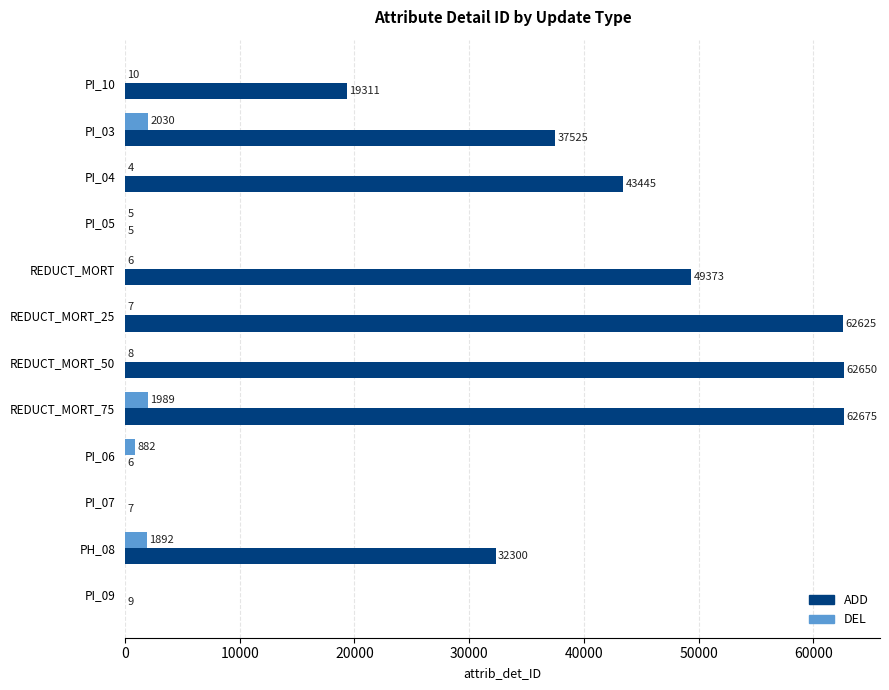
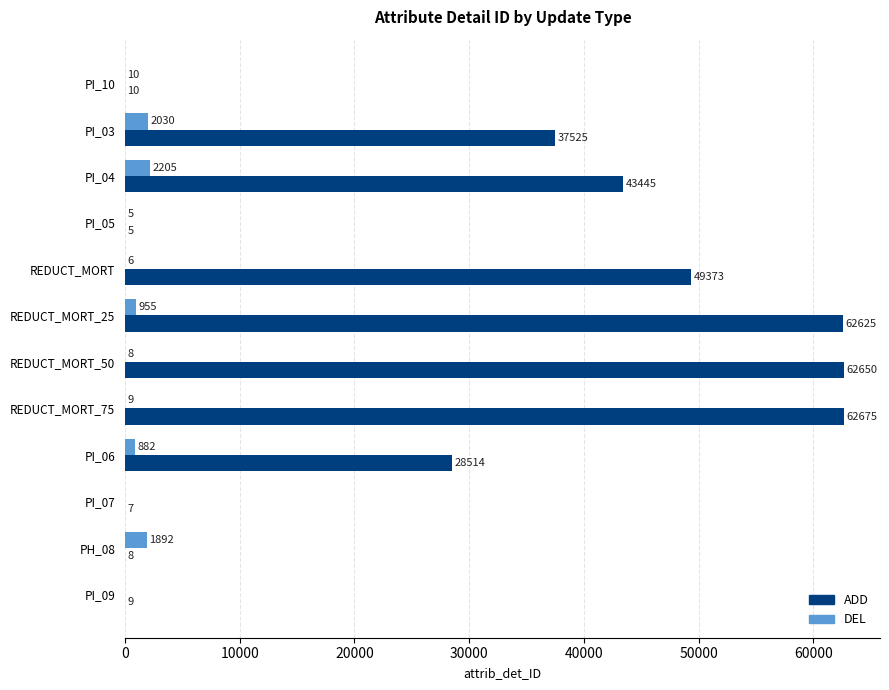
ADD, PI_10: 19311 -> 10
DEL, PI_04: 4 -> 2205
DEL, REDUCT_MORT_25: 7 -> 955
DEL, REDUCT_MORT_75: 1989 -> 9
ADD, PI_06: 6 -> 28514
ADD, PH_08: 32300 -> 8
